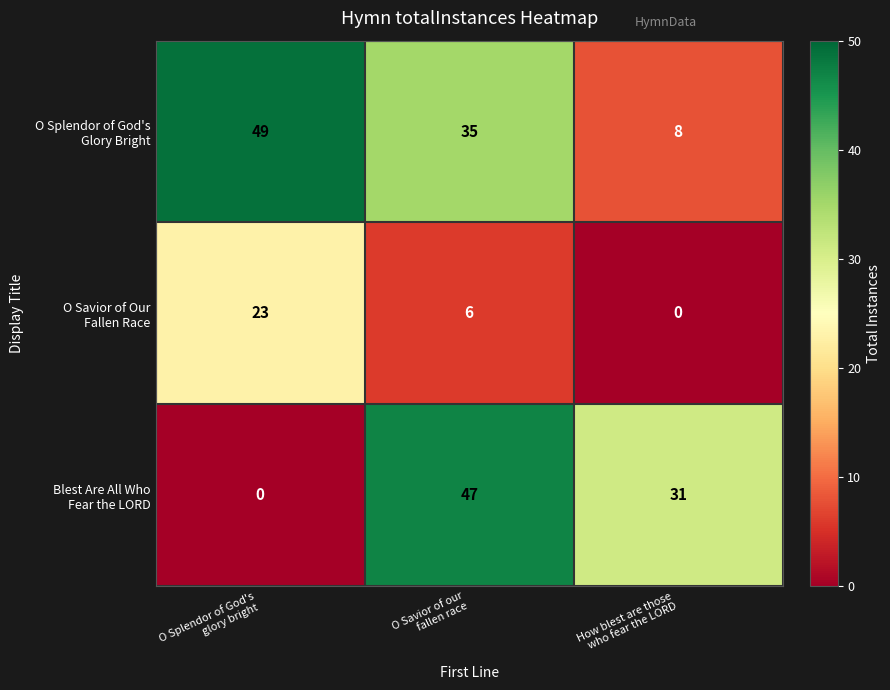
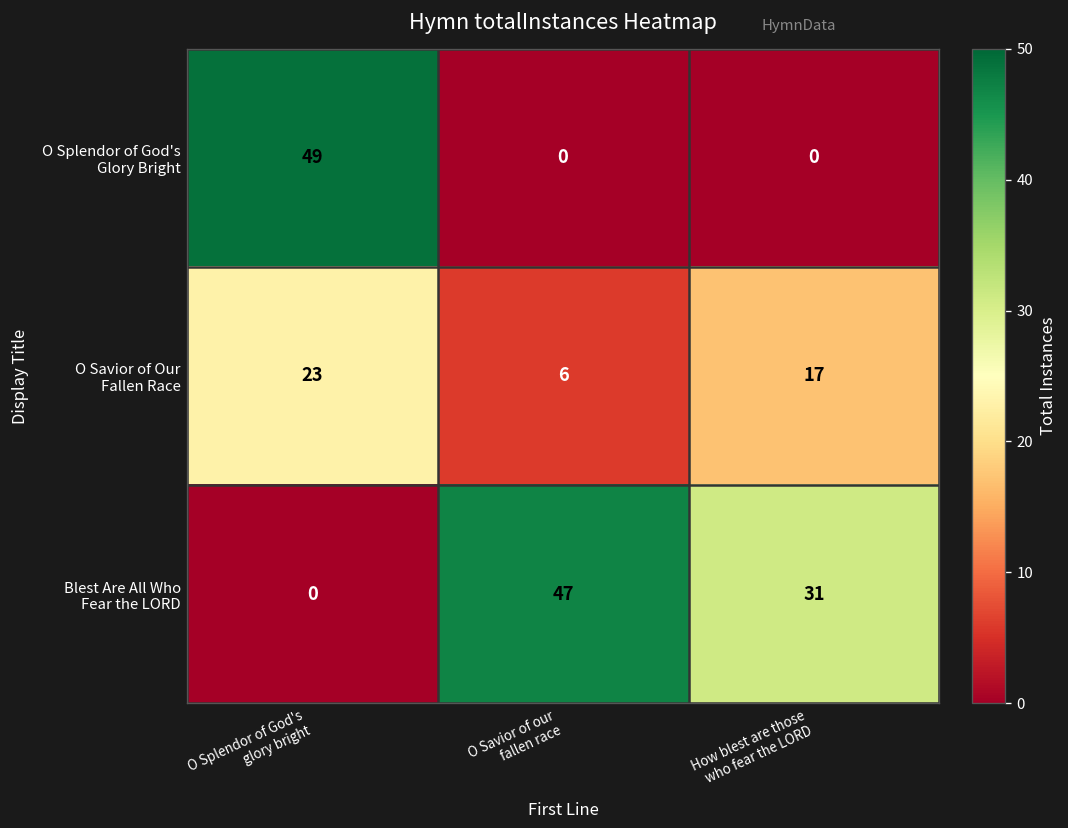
O Splendor of God's Glory Bright, O Savior of our fallen race: 35 -> 0
O Splendor of God's Glory Bright, How blest are those who fear the LORD: 8 -> 0
O Savior of Our Fallen Race, How blest are those who fear the LORD: 0 -> 17
